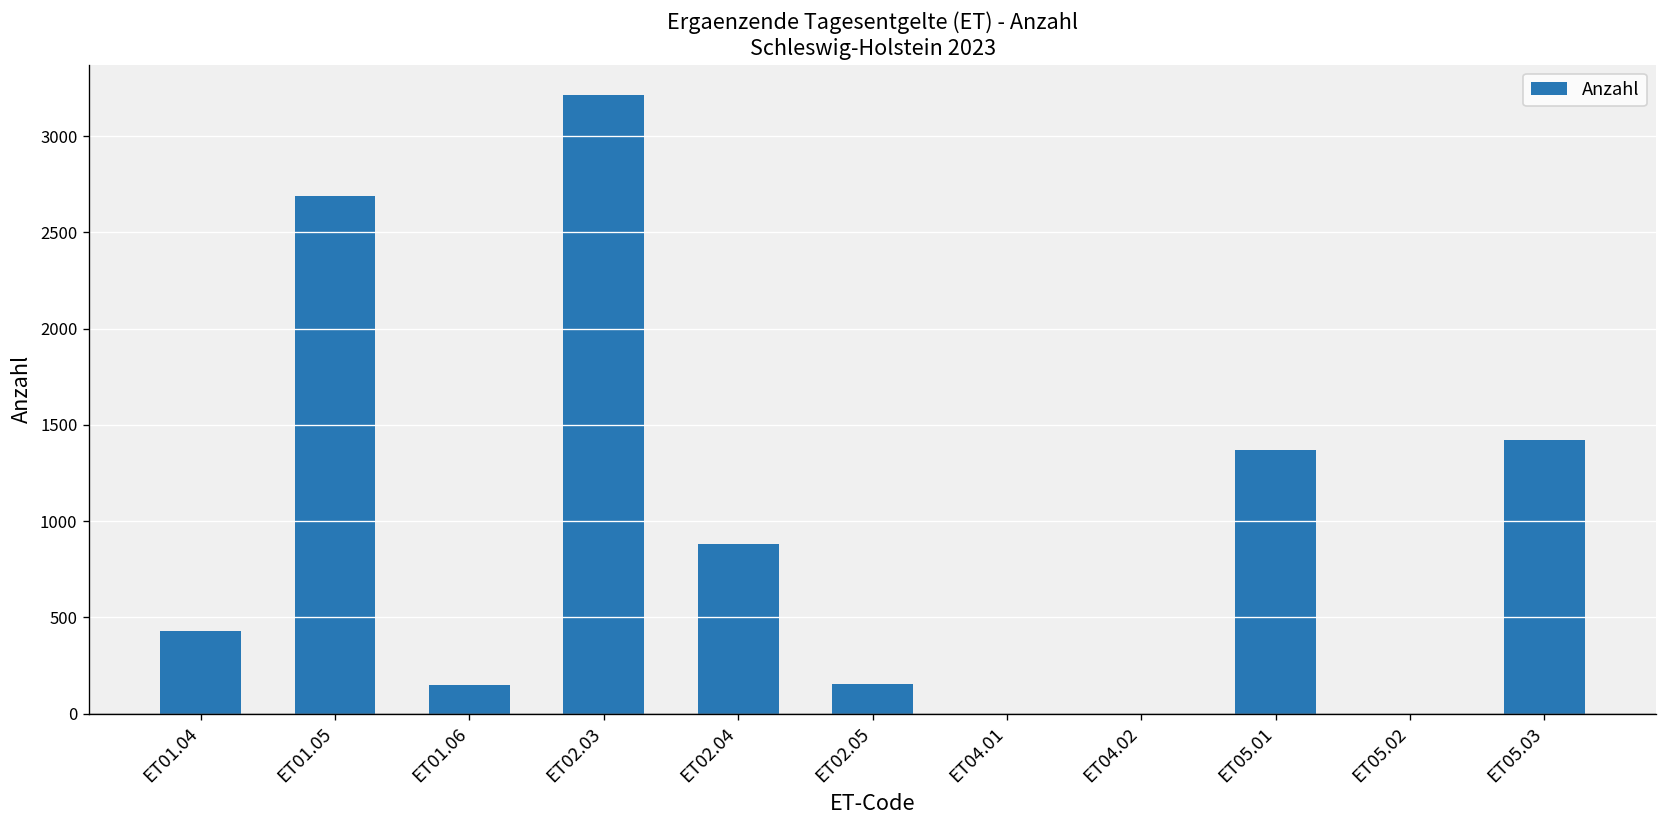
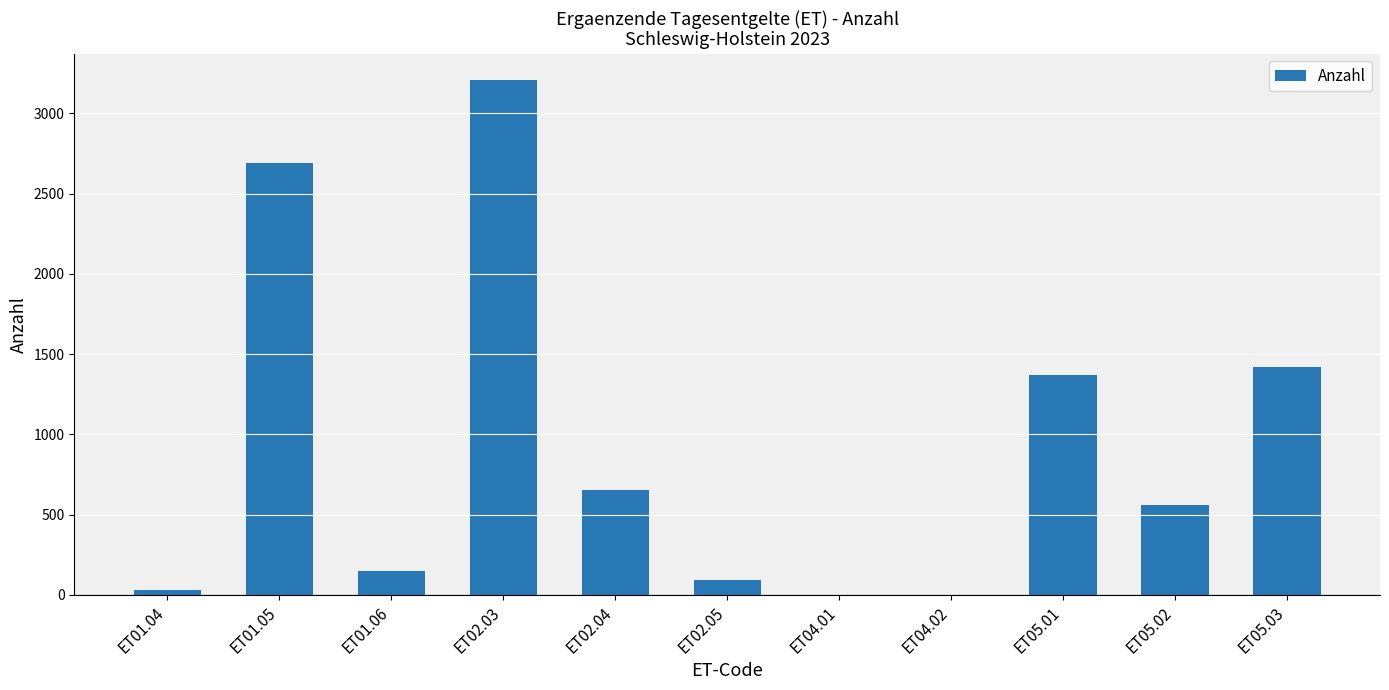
ET01.04: 430 -> 30
ET02.04: 880 -> 660
ET02.05: 150 -> 90
ET05.02: 0 -> 560
